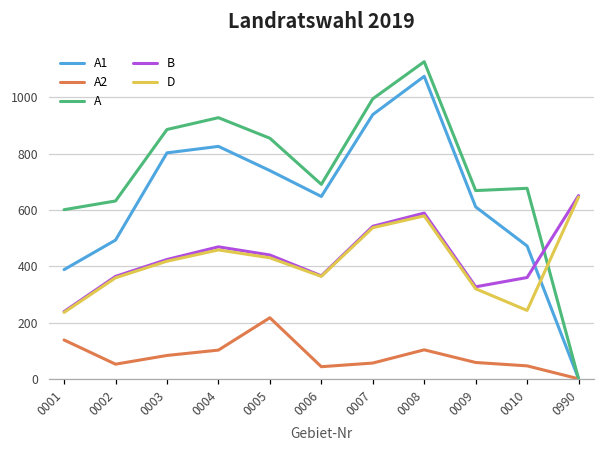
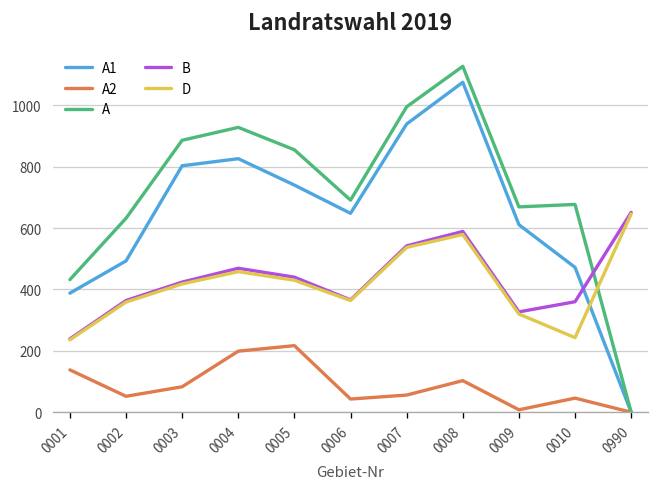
A, 0001: 600 -> 430
A2, 0004: 100 -> 200
A2, 0009: 60 -> 10
